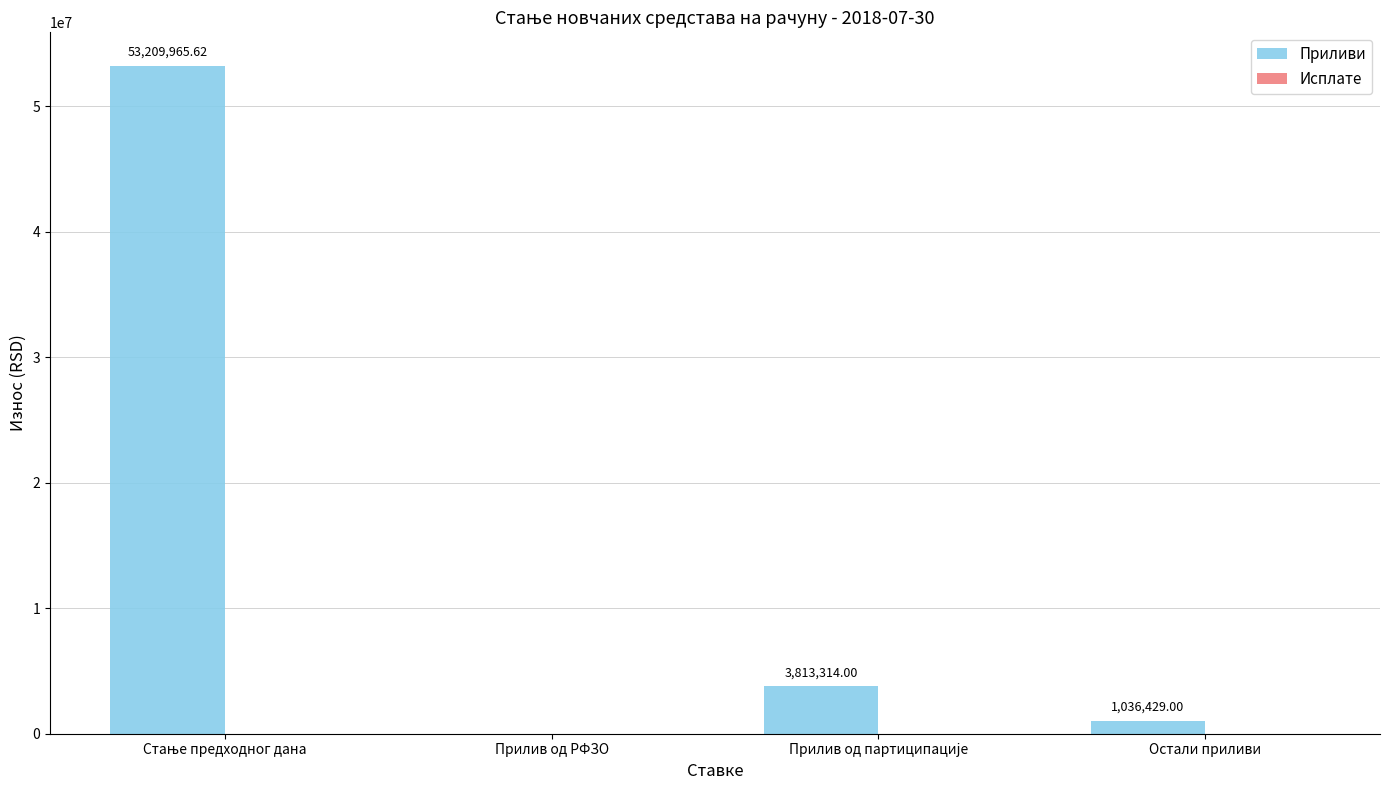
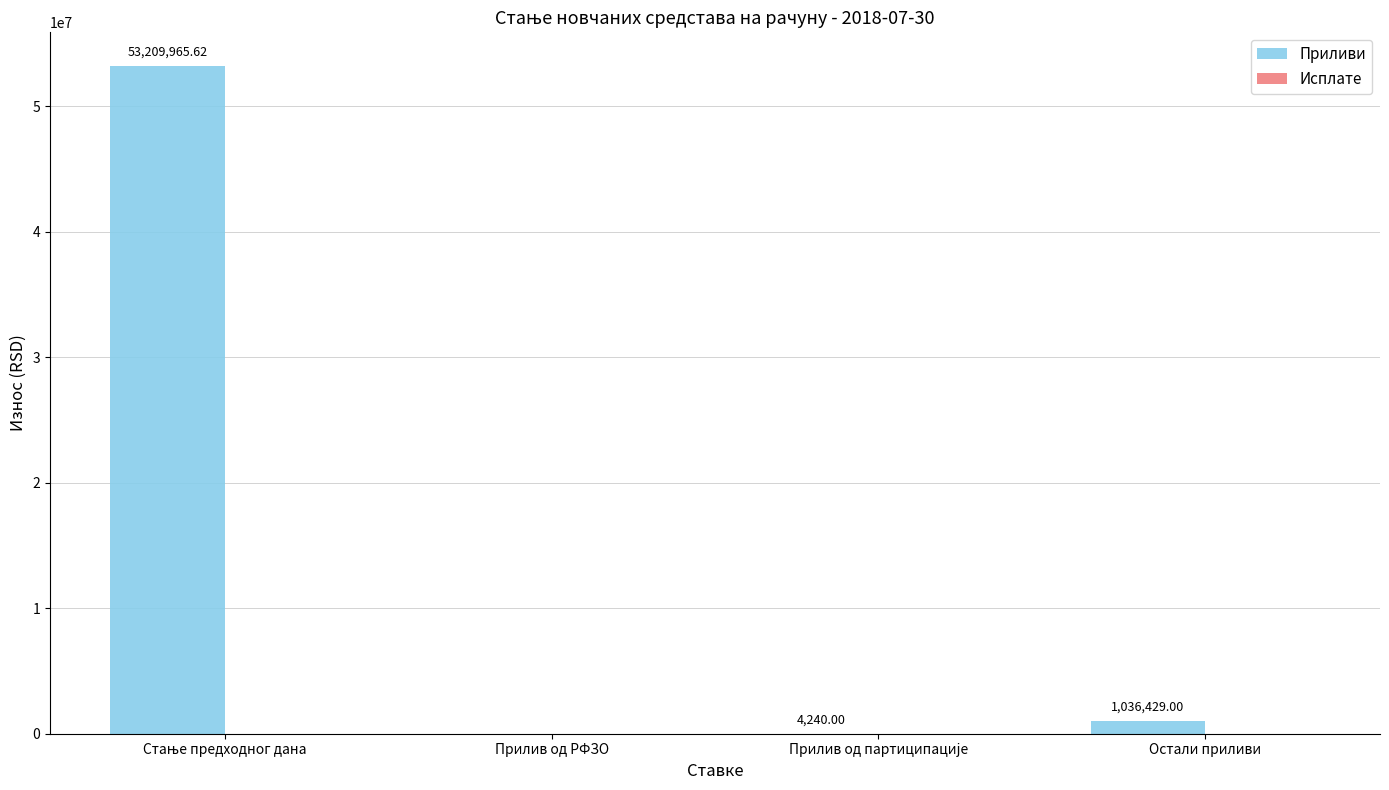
Приливи, Прилив од партиципације: 3,813,314.00 -> 4,240.00
